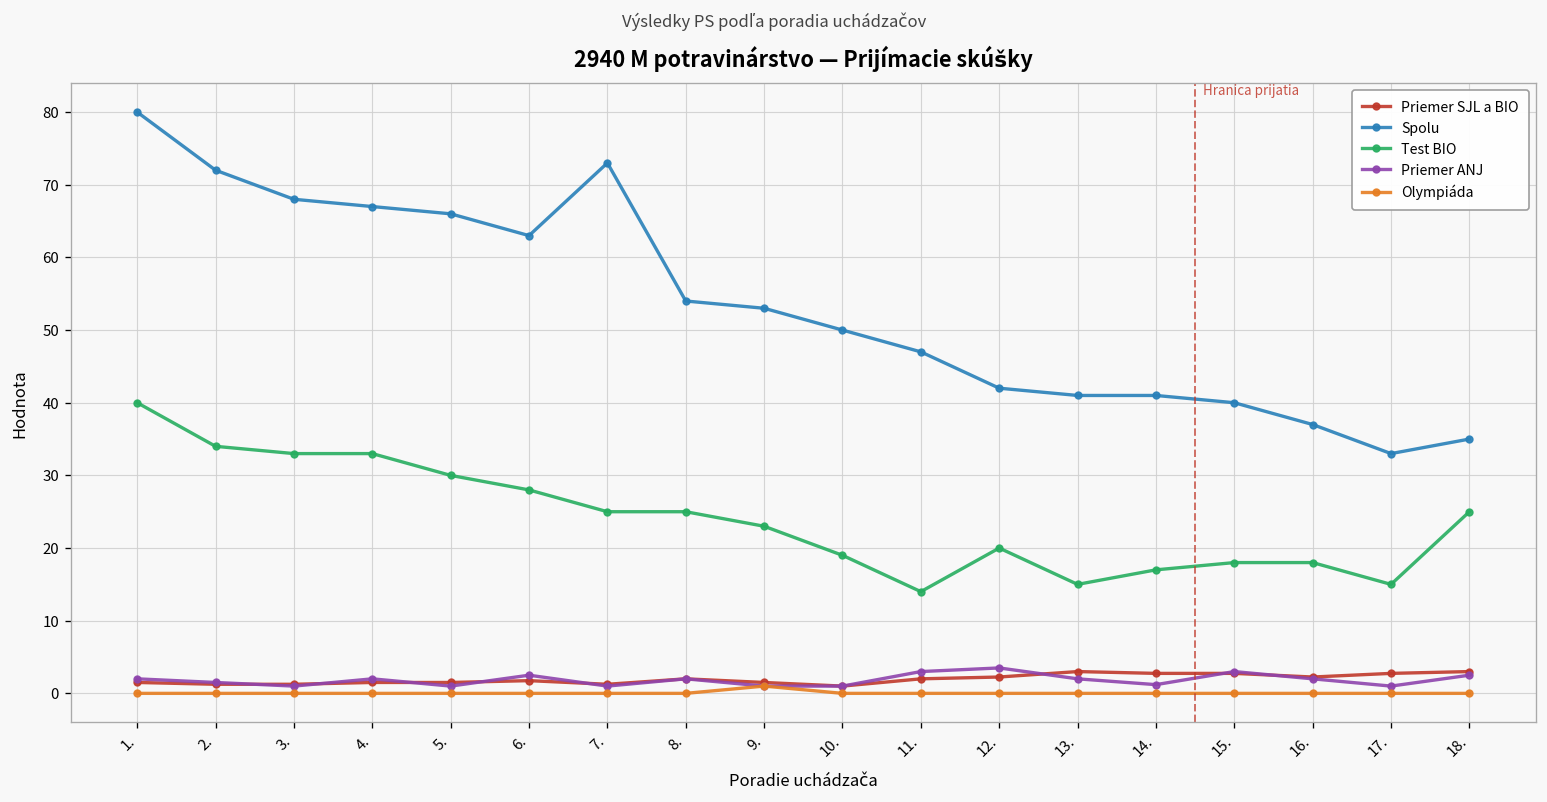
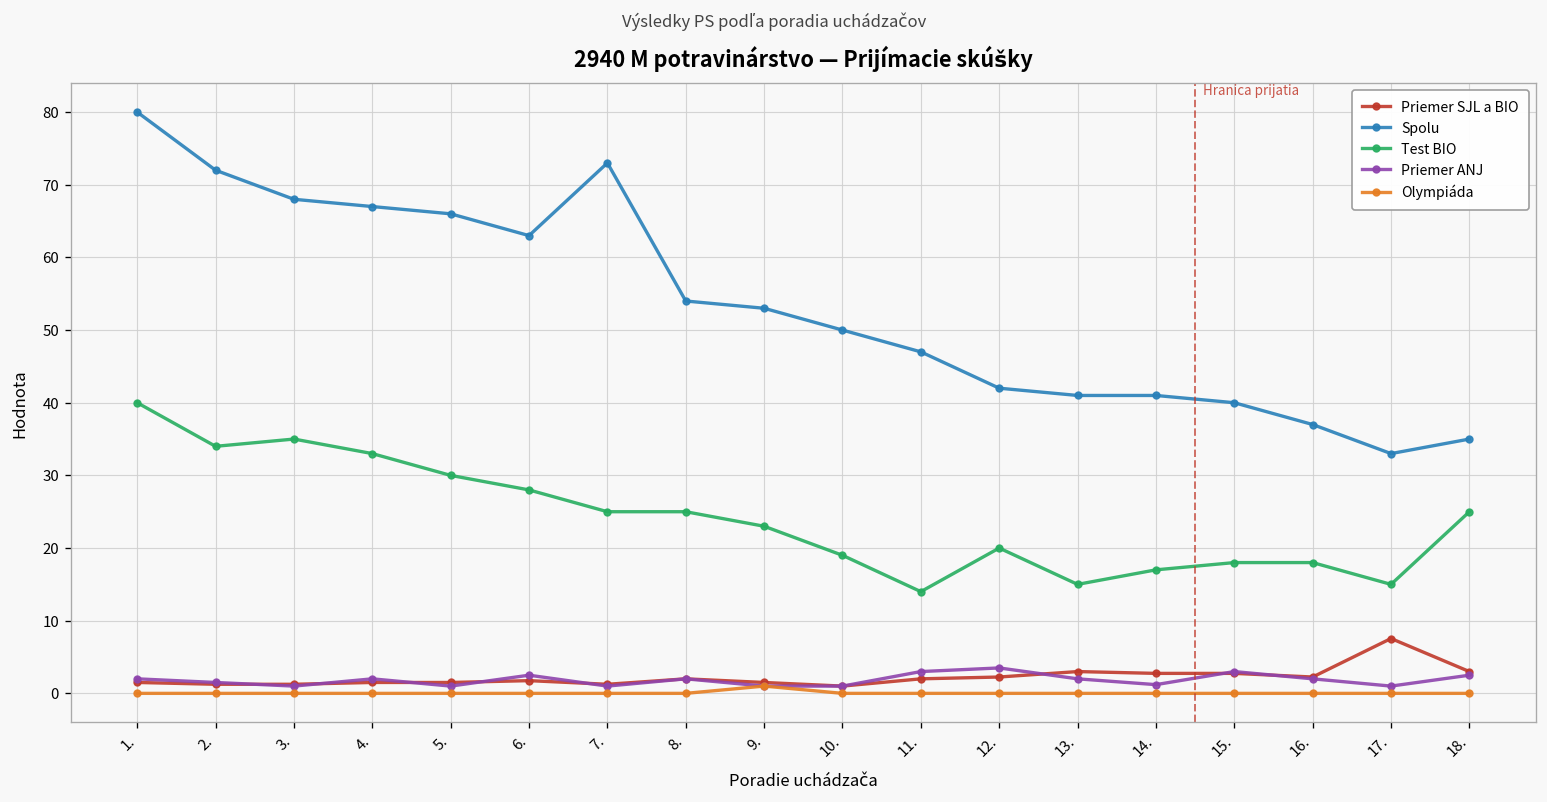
Test BIO, 3.: 33 -> 35
Priemer SJL a BIO, 17.: 3 -> 8
